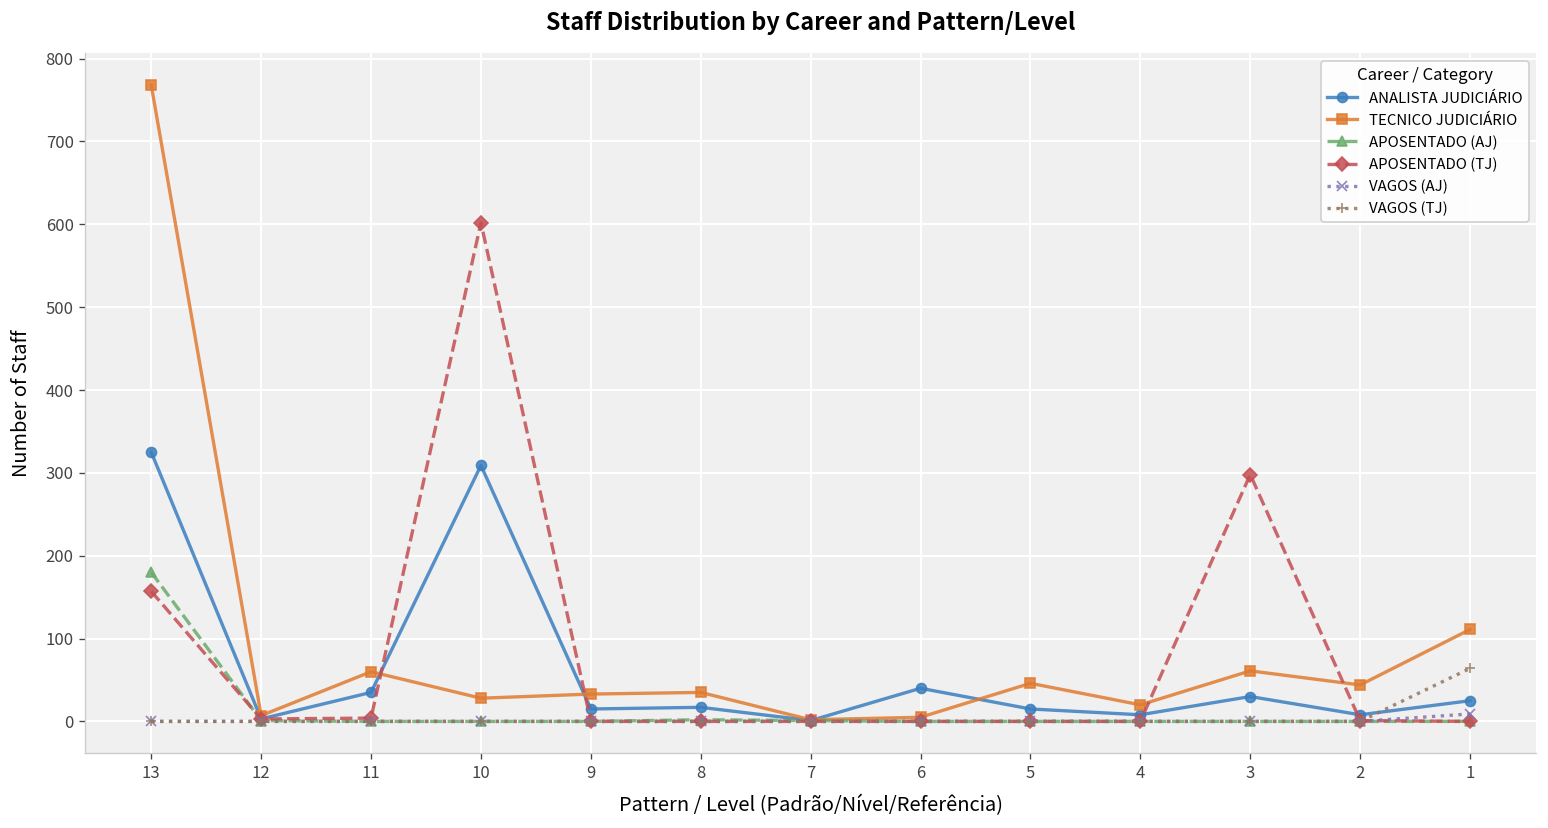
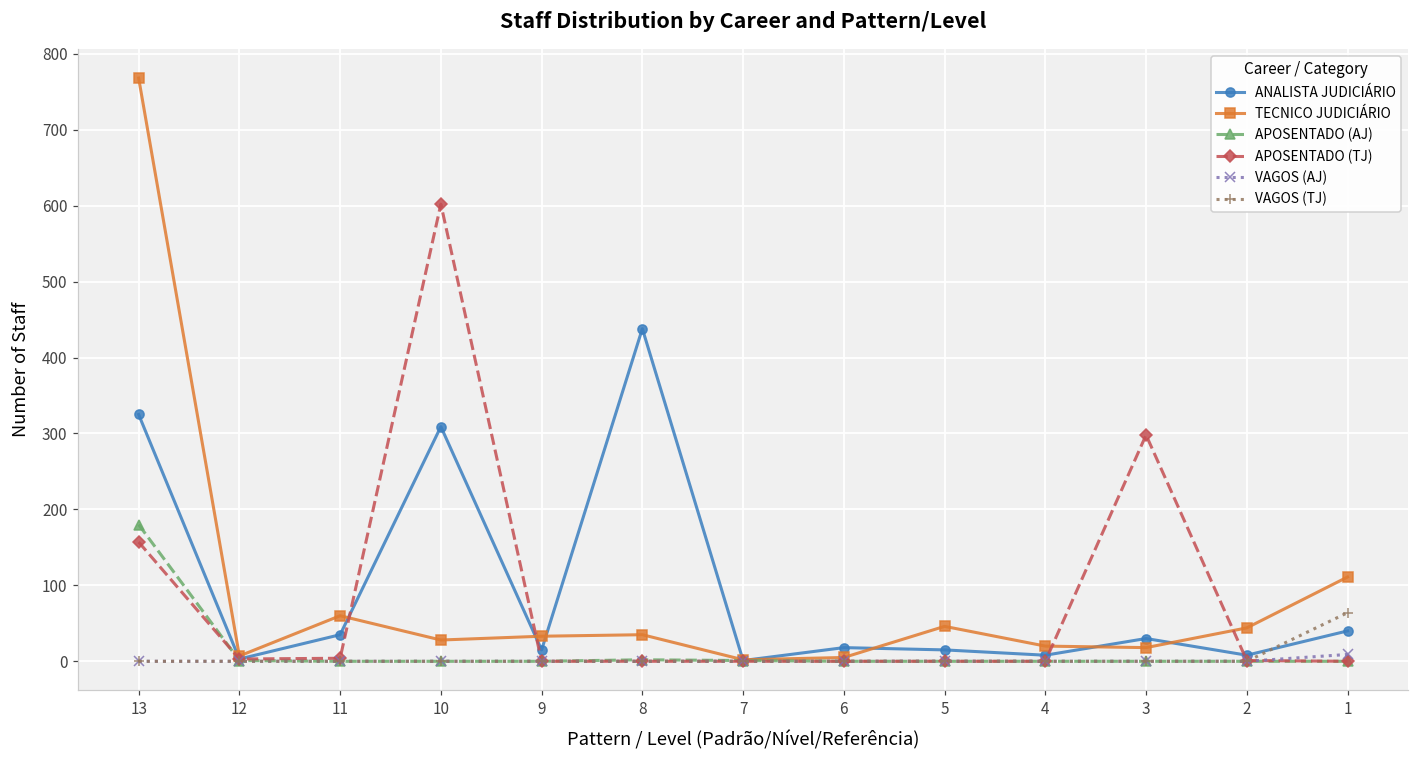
ANALISTA JUDICIÁRIO, 8: 20 -> 440
ANALISTA JUDICIÁRIO, 6: 40 -> 20
TECNICO JUDICIÁRIO, 3: 60 -> 20
ANALISTA JUDICIÁRIO, 1: 30 -> 40
